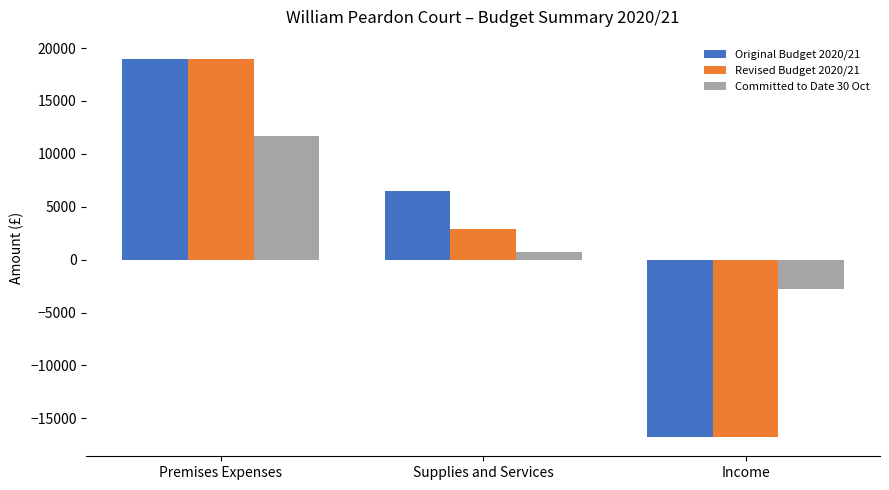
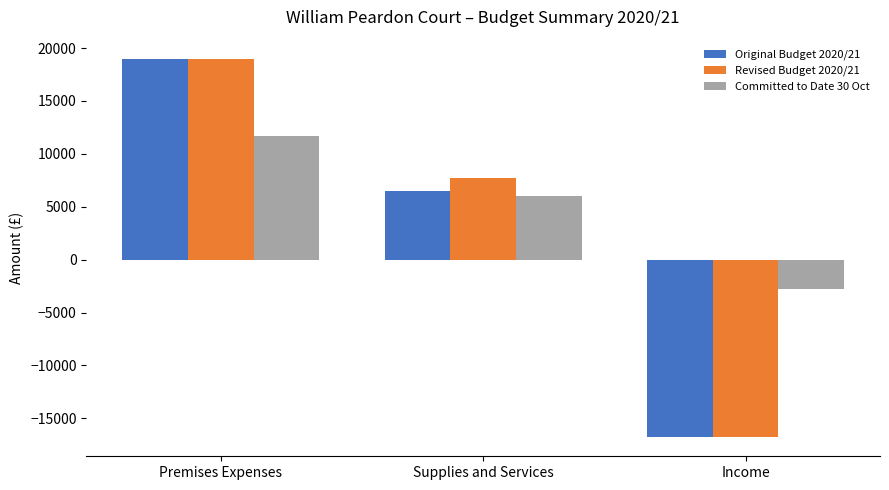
Revised Budget 2020/21, Supplies and Services: 2900 -> 7700
Committed to Date 30 Oct, Supplies and Services: 700 -> 6000
